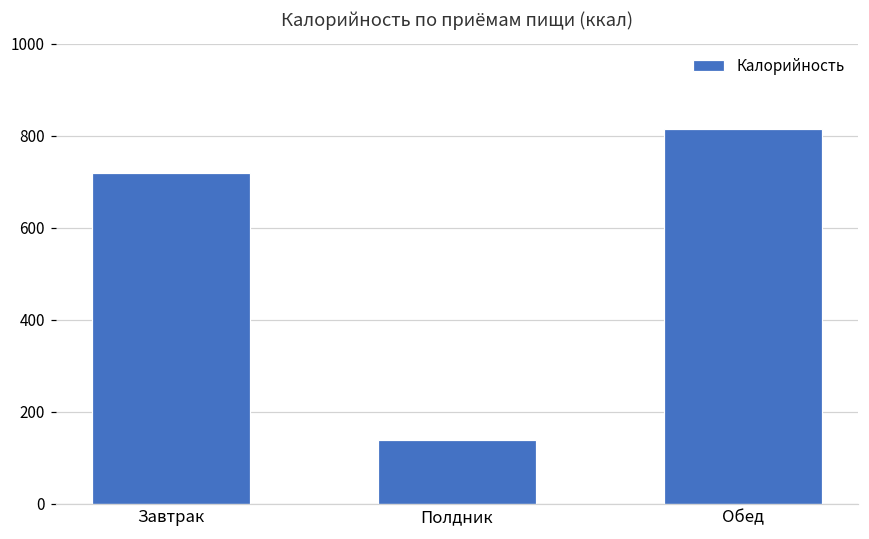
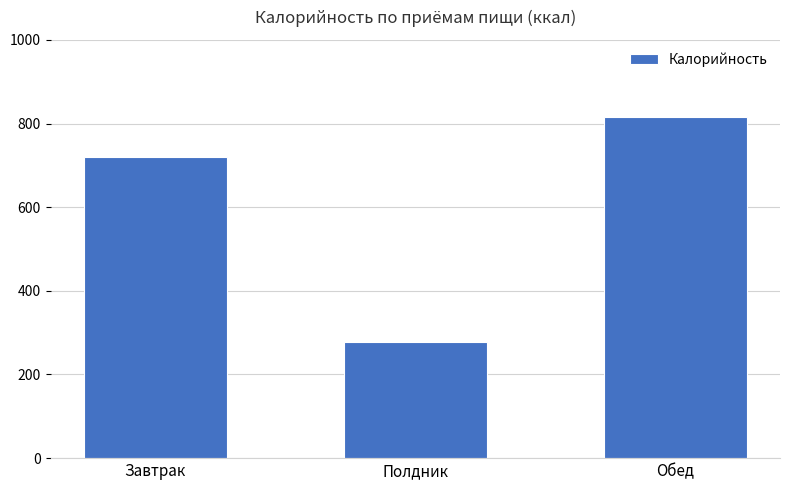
Полдник: 140 -> 280
